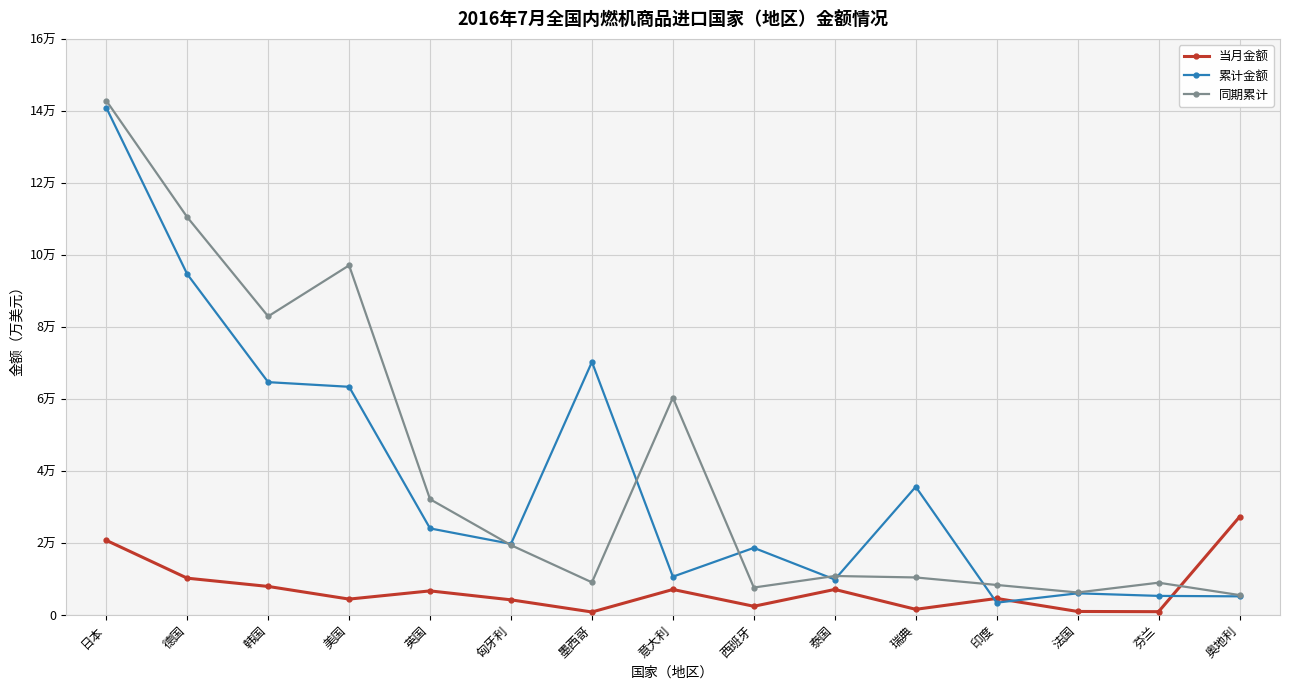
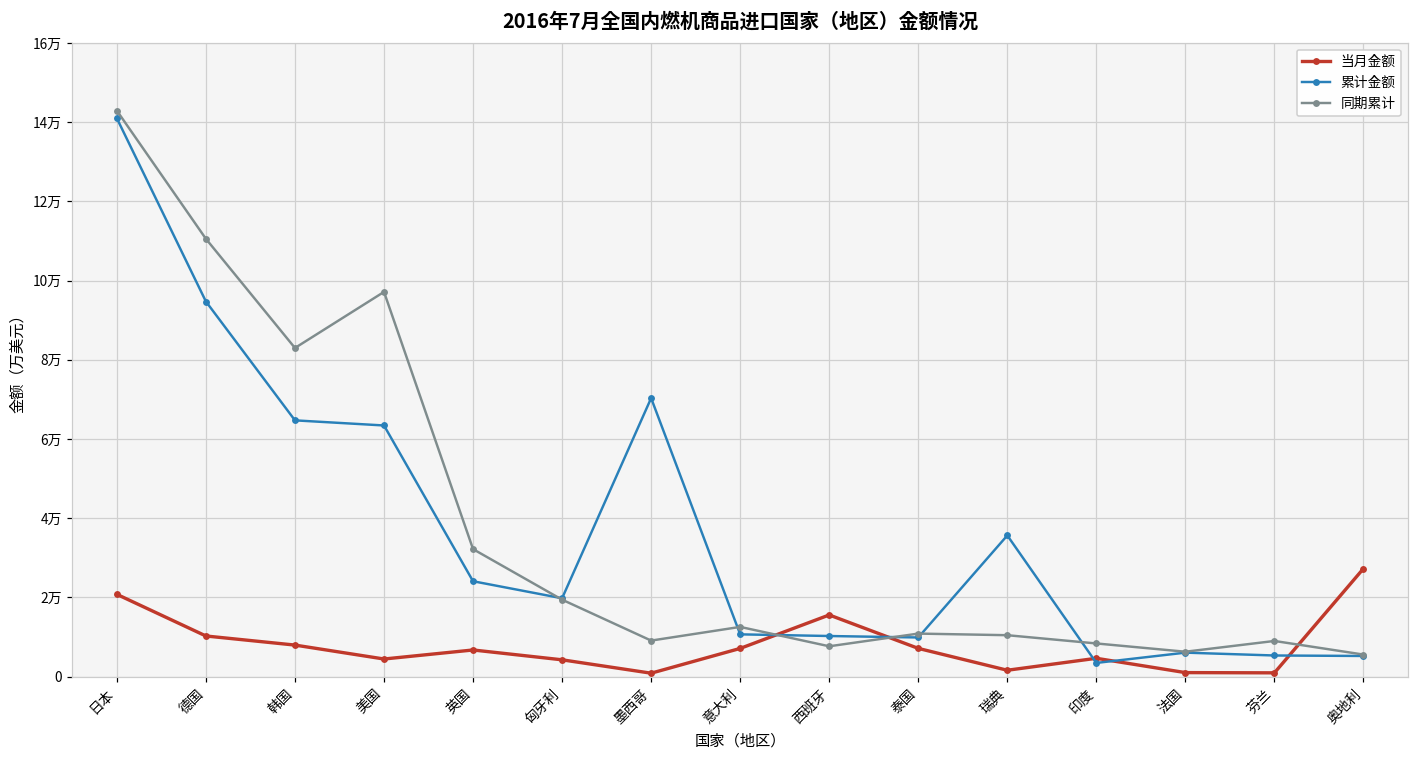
同期累计, 意大利: 6.0万 -> 1.3万
当月金额, 西班牙: 0.2万 -> 1.6万
累计金额, 西班牙: 1.9万 -> 1.0万
